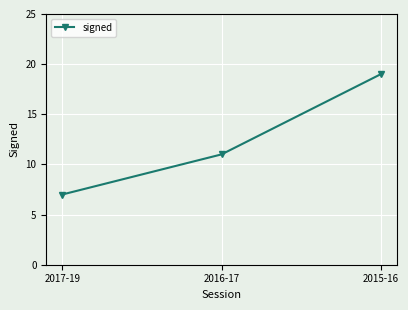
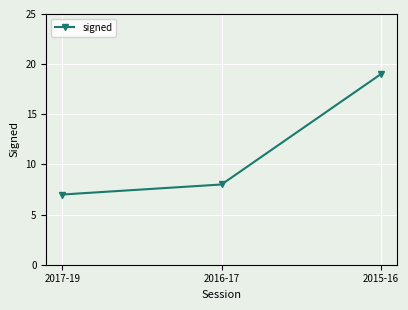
2016-17: 11 -> 8
